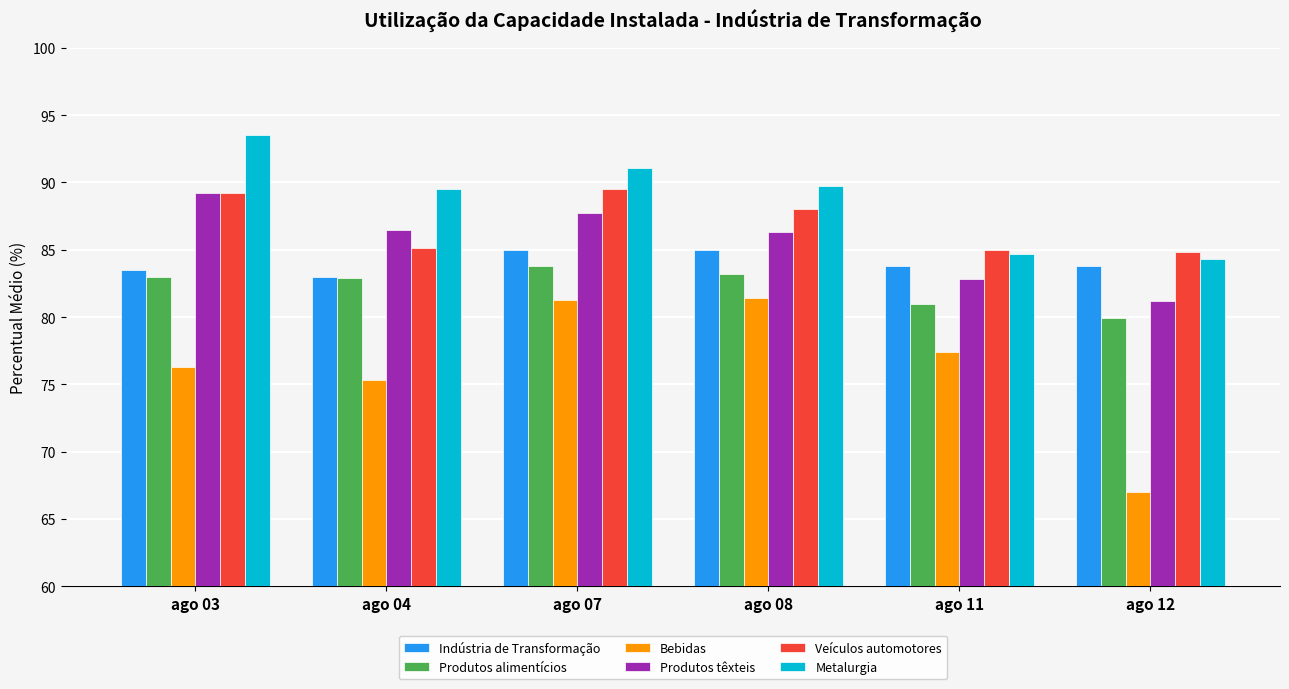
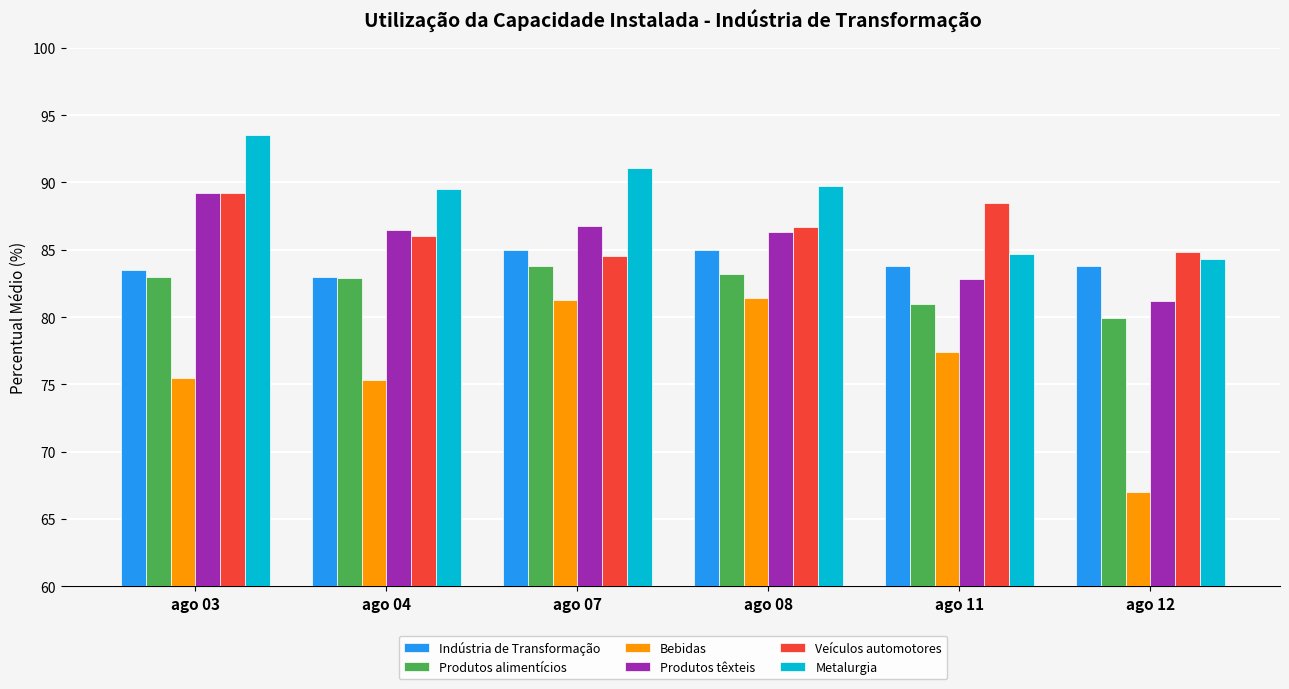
Bebidas, ago 03: 76.3 -> 75.5
Veículos automotores, ago 04: 85.1 -> 86.0
Produtos têxteis, ago 07: 87.7 -> 86.8
Veículos automotores, ago 07: 89.5 -> 84.5
Veículos automotores, ago 08: 88.0 -> 86.7
Veículos automotores, ago 11: 85.0 -> 88.5
